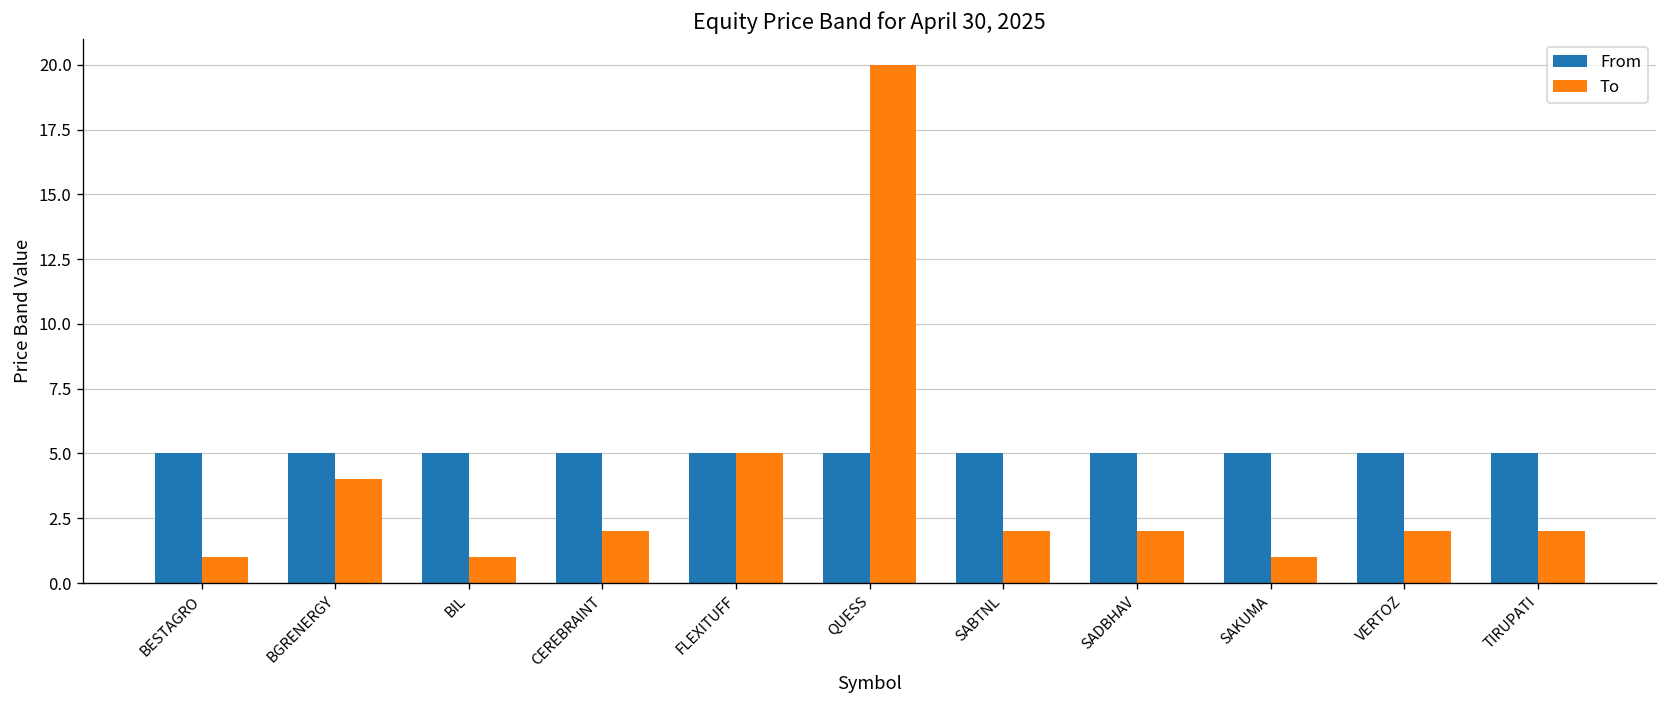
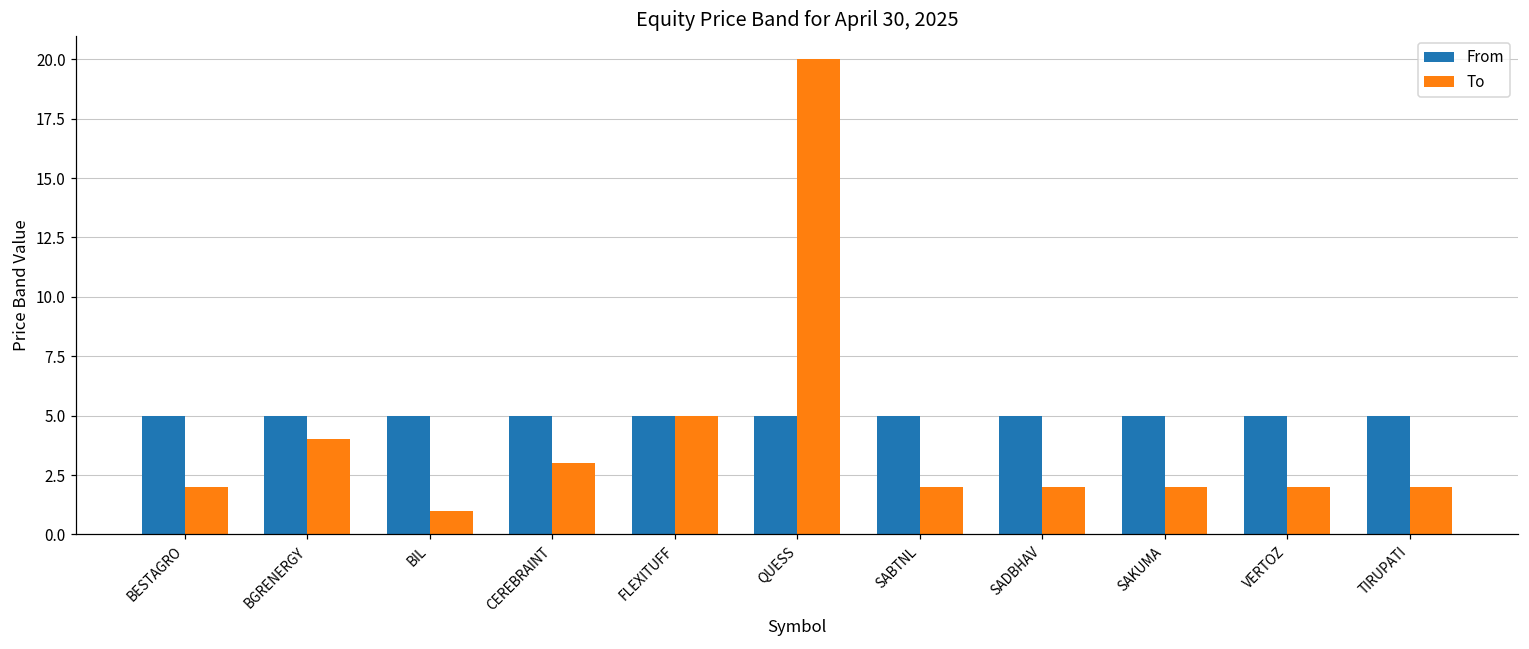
To, BESTAGRO: 1 -> 2
To, CEREBRAINT: 2 -> 3
To, SAKUMA: 1 -> 2
